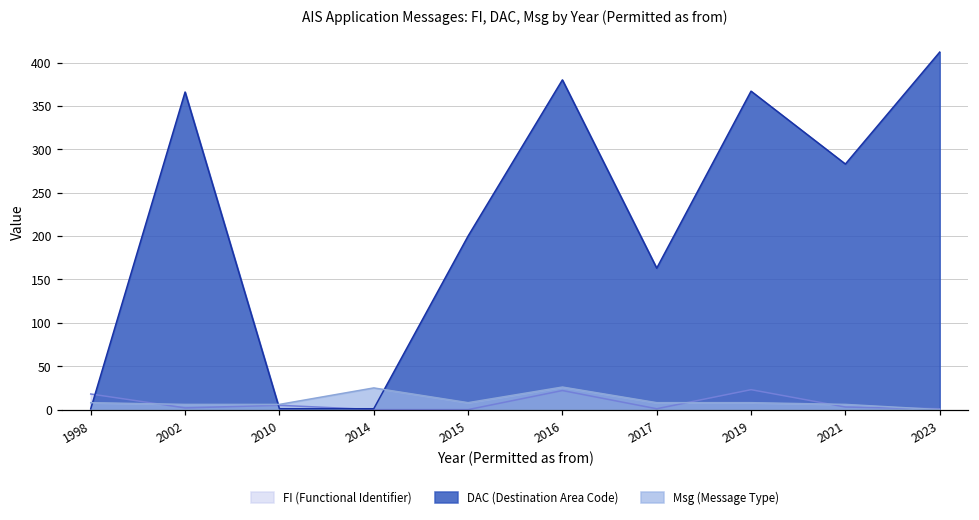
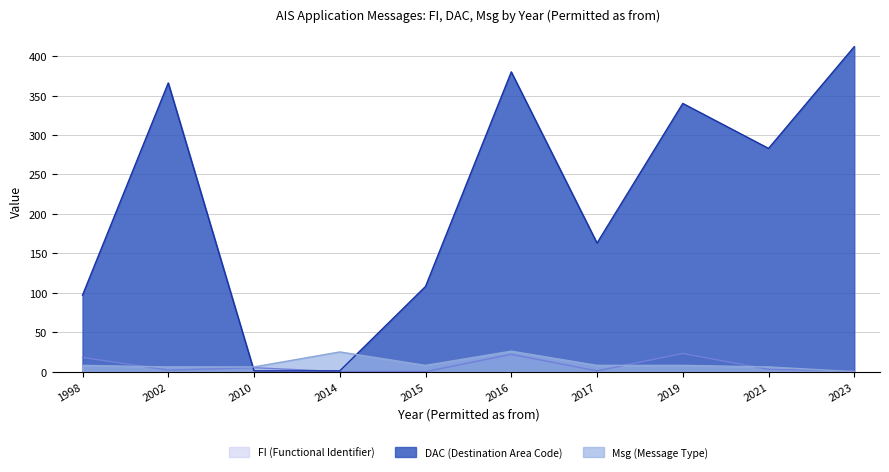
DAC (Destination Area Code), 1998: 0 -> 100
DAC (Destination Area Code), 2015: 200 -> 110
DAC (Destination Area Code), 2019: 370 -> 340
